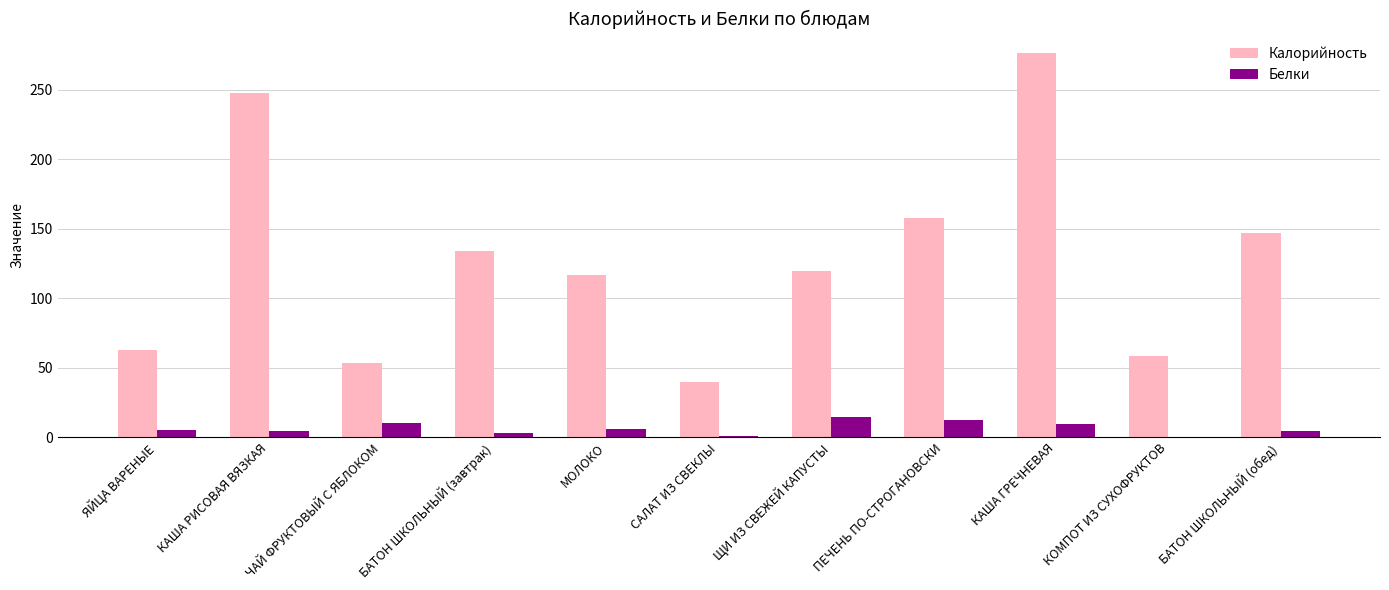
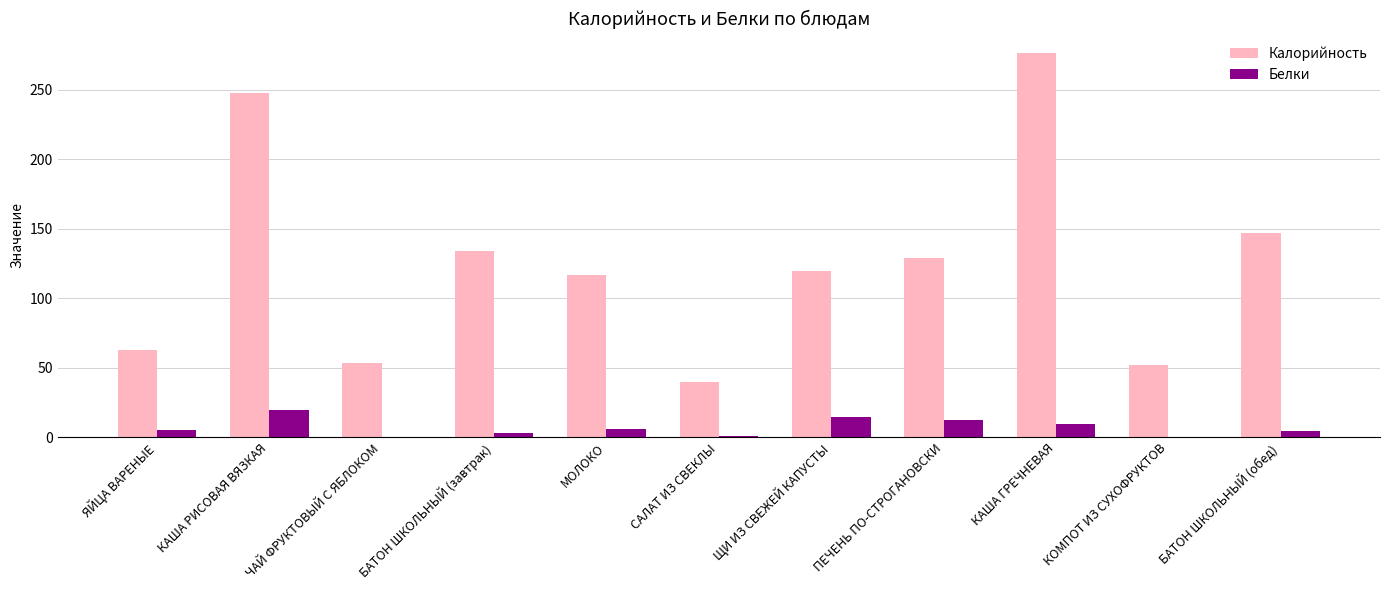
Белки, КАША РИСОВАЯ ВЯЗКАЯ: 5 -> 20
Белки, ЧАЙ ФРУКТОВЫЙ С ЯБЛОКОМ: 10 -> 0
Калорийность, ПЕЧЕНЬ ПО-СТРОГАНОВСКИ: 158 -> 129
Калорийность, КОМПОТ ИЗ СУХОФРУКТОВ: 58 -> 52
